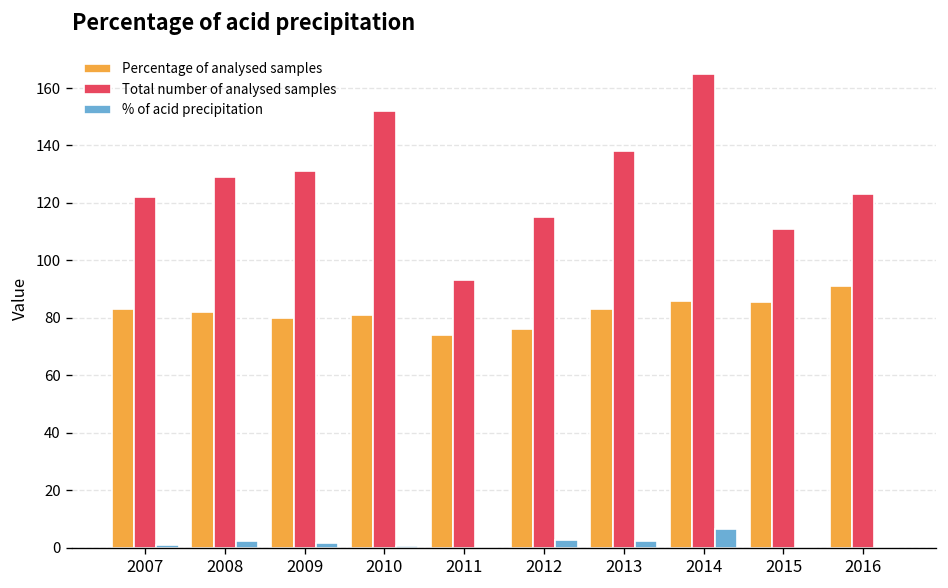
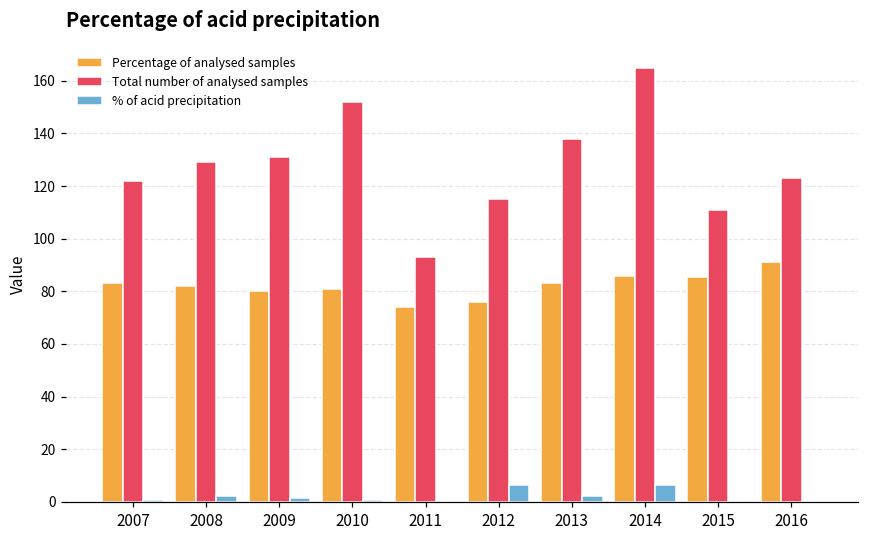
% of acid precipitation, 2012: 3 -> 6
